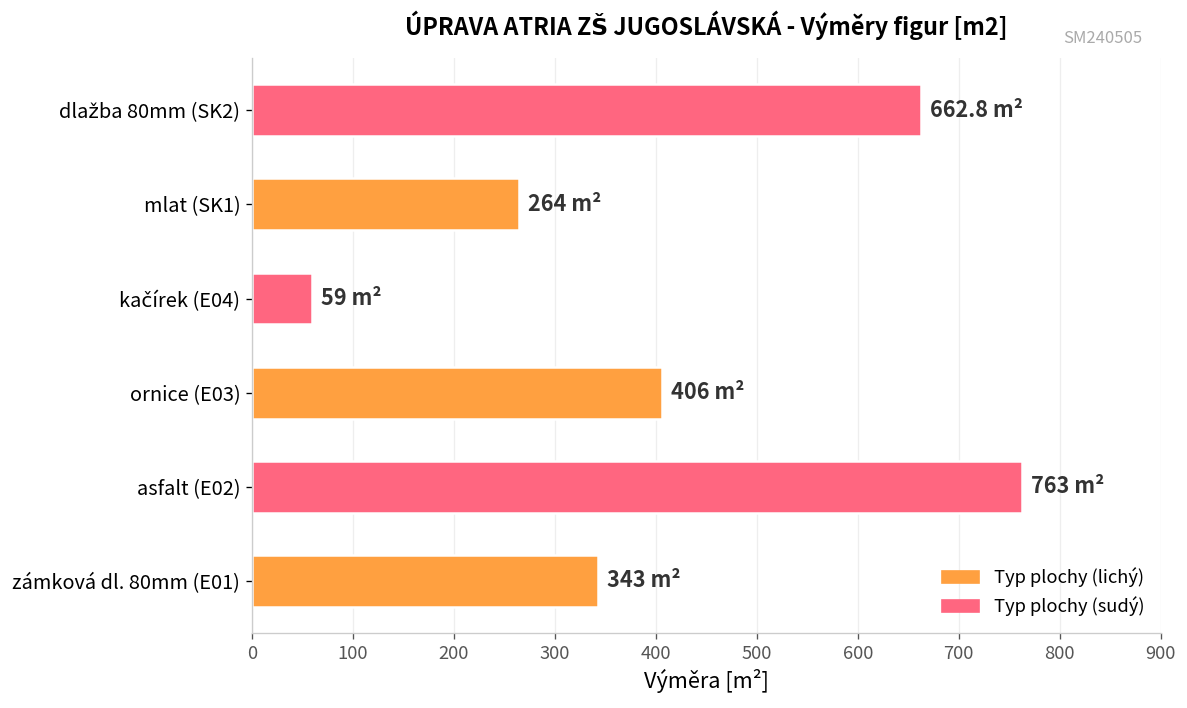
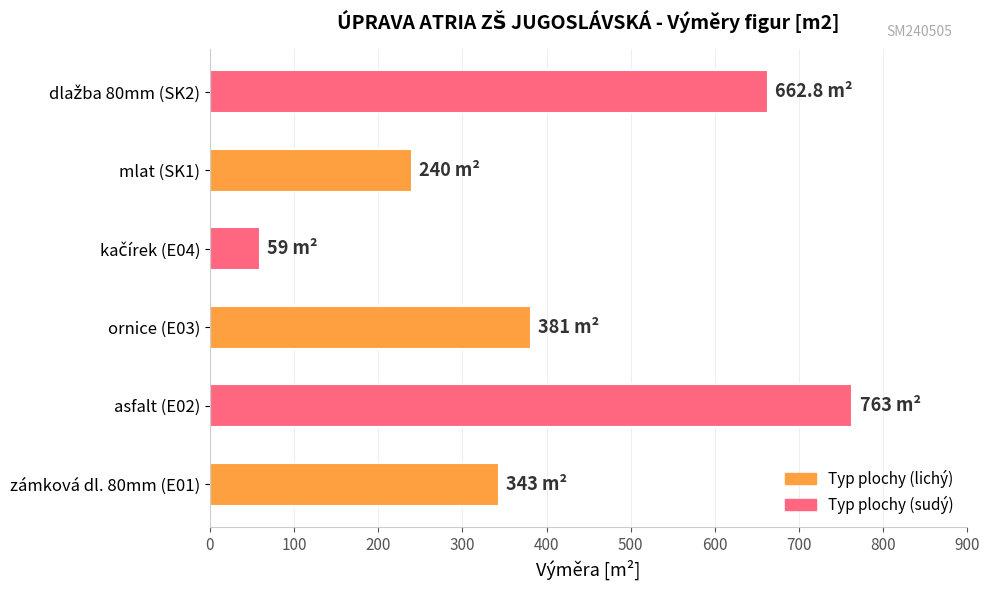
mlat (SK1): 264 -> 240
ornice (E03): 406 -> 381
